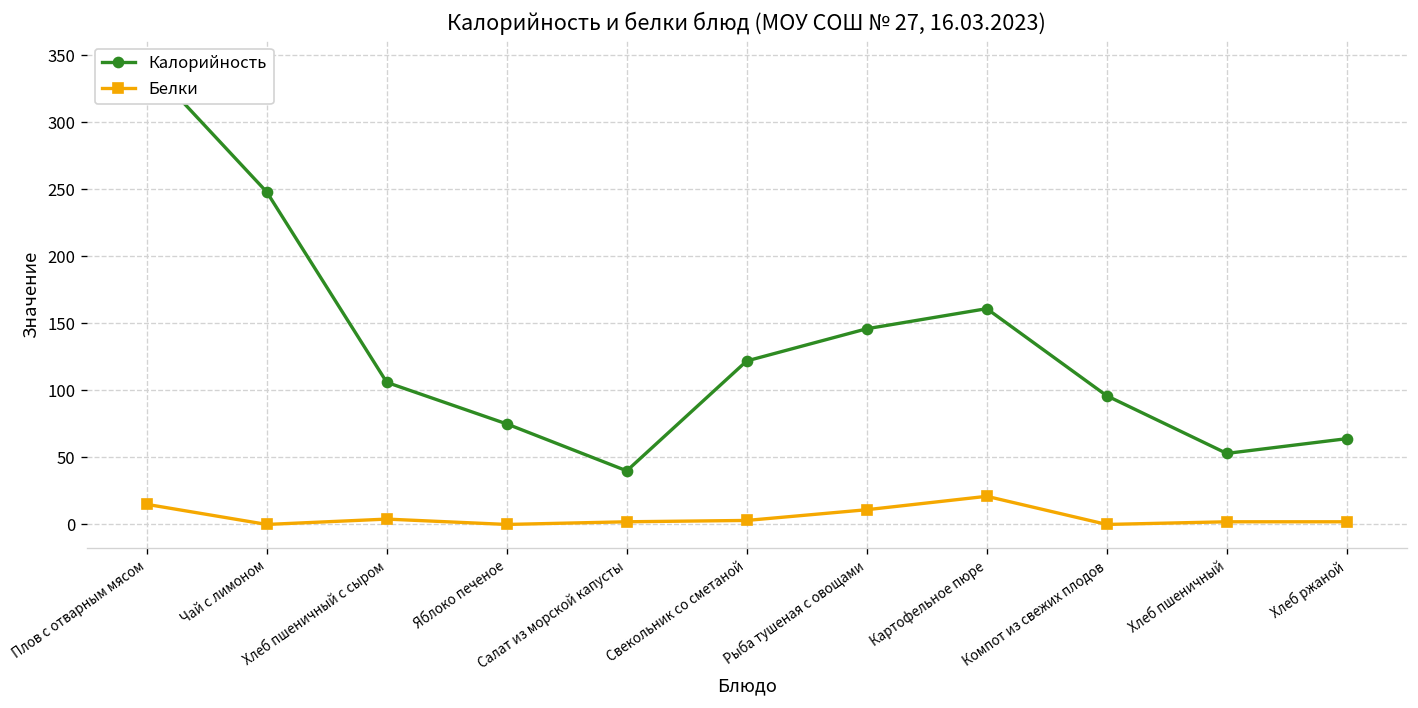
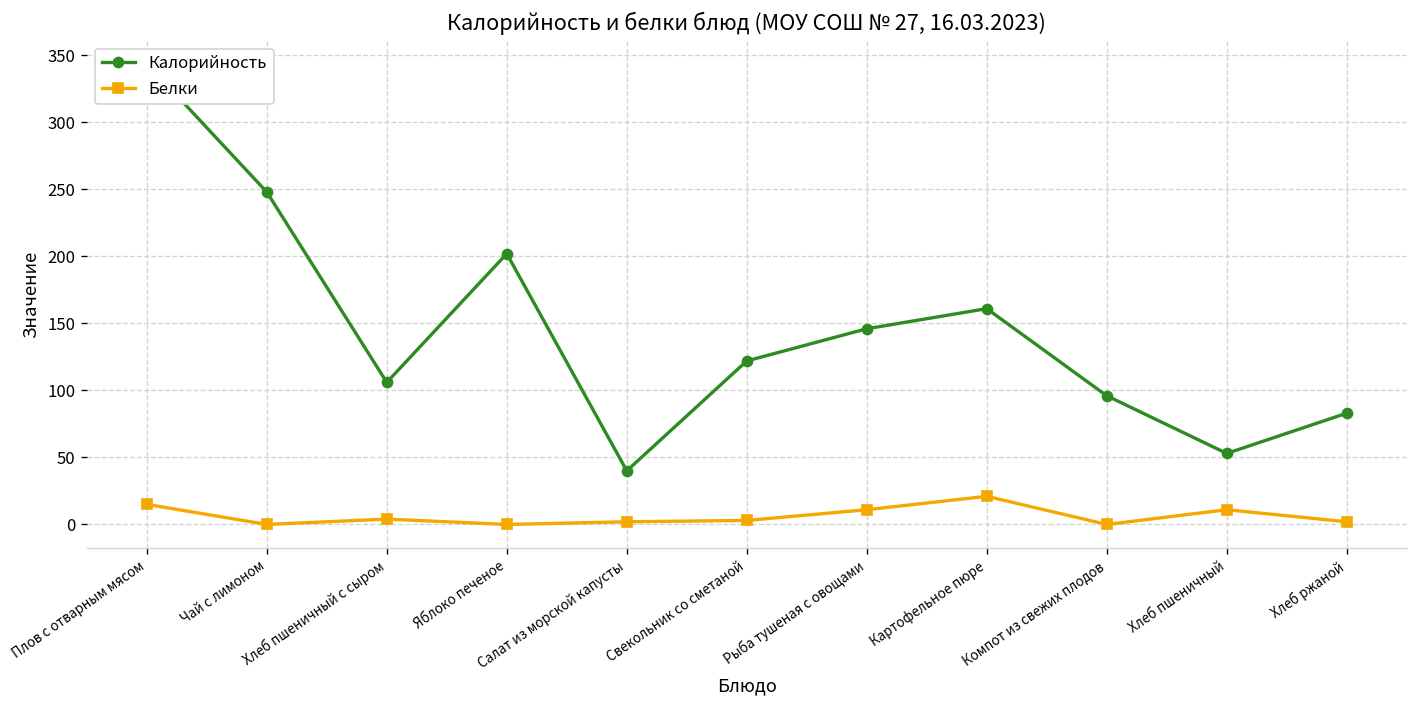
Калорийность, Яблоко печеное: 75 -> 202
Белки, Хлеб пшеничный: 2 -> 11
Калорийность, Хлеб ржаной: 64 -> 83
